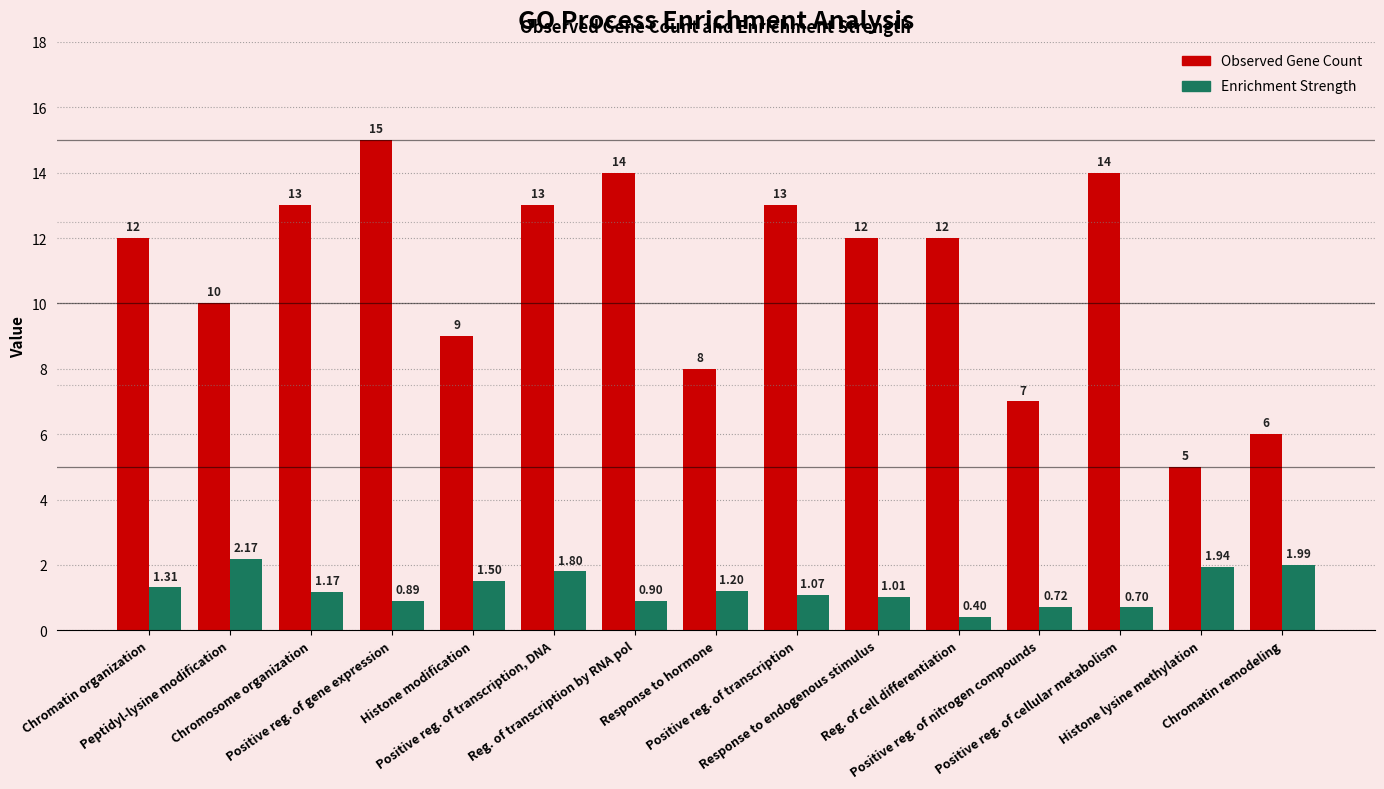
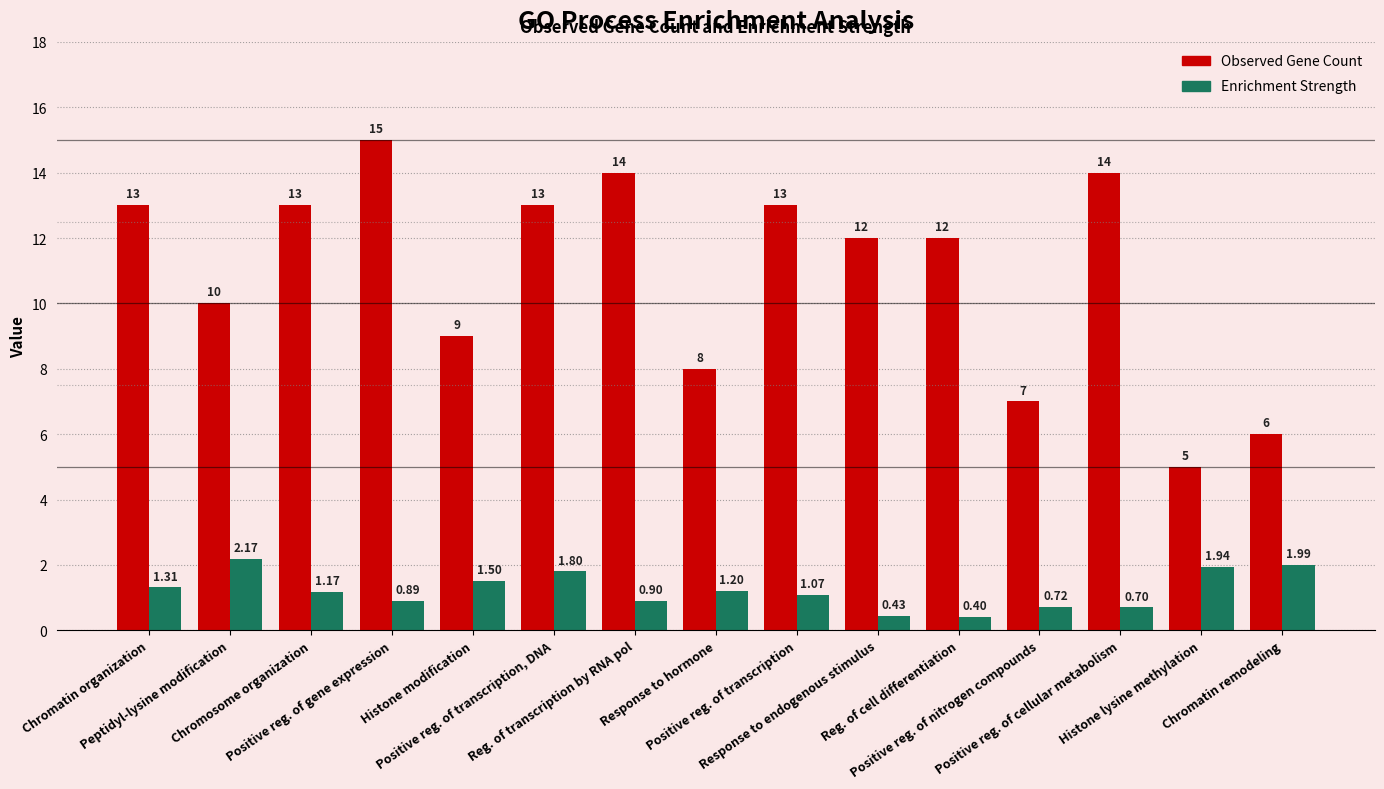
Observed Gene Count, Chromatin organization: 12 -> 13
Enrichment Strength, Response to endogenous stimulus: 1.01 -> 0.43
